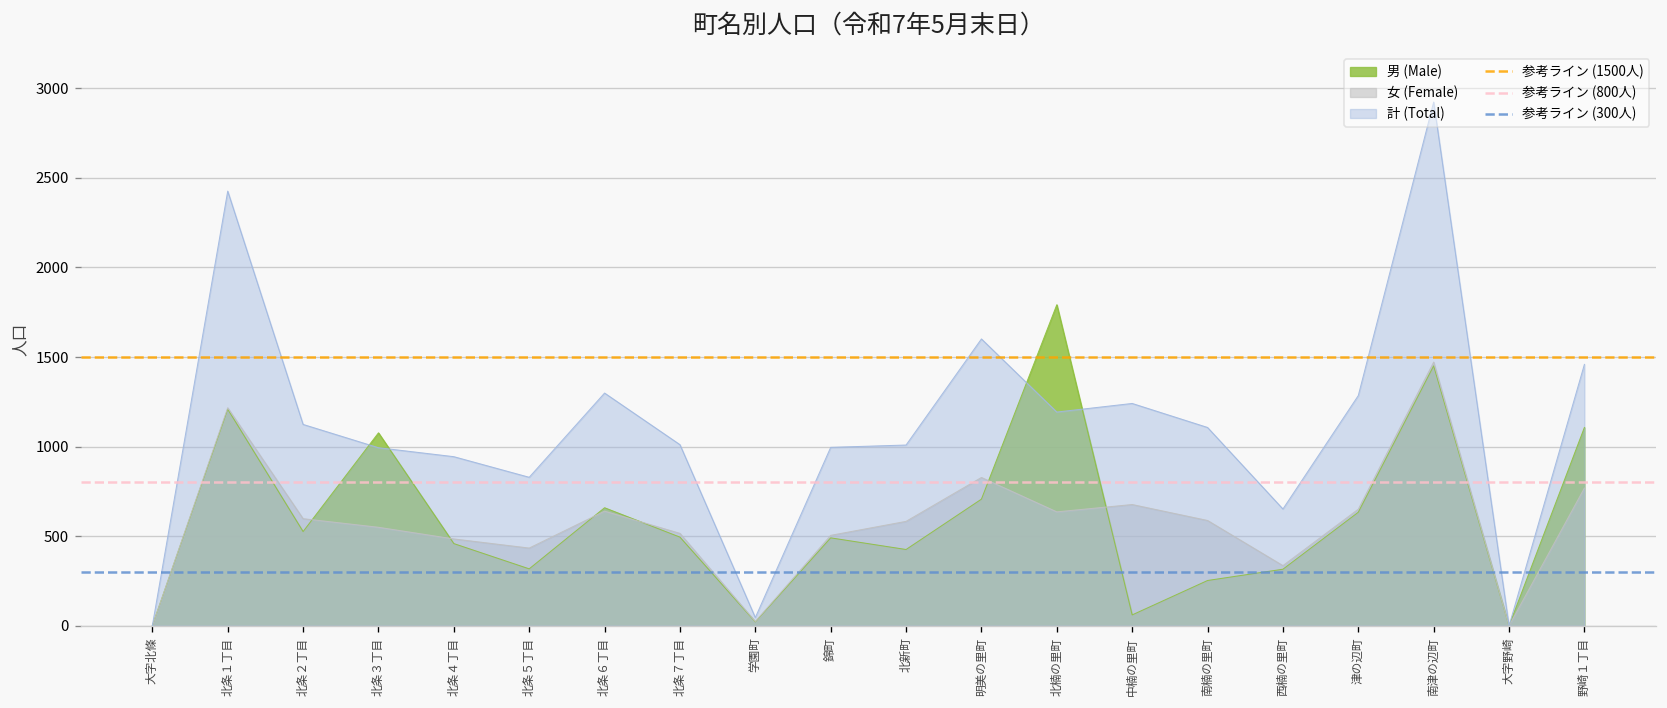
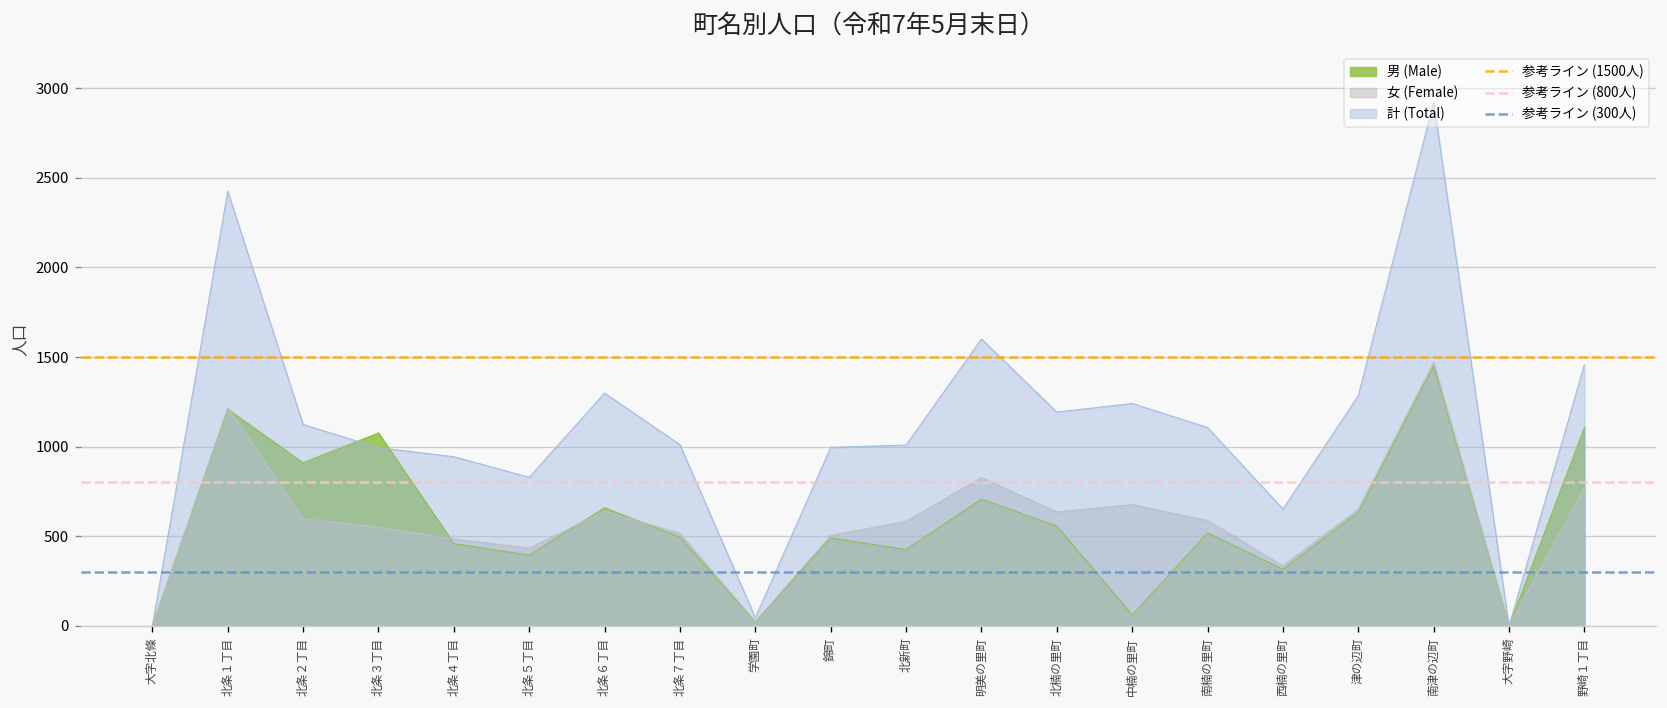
男 (Male), 北条２丁目: 530 -> 910
男 (Male), 北条５丁目: 320 -> 400
男 (Male), 北楠の里町: 1790 -> 560
男 (Male), 南楠の里町: 250 -> 520
